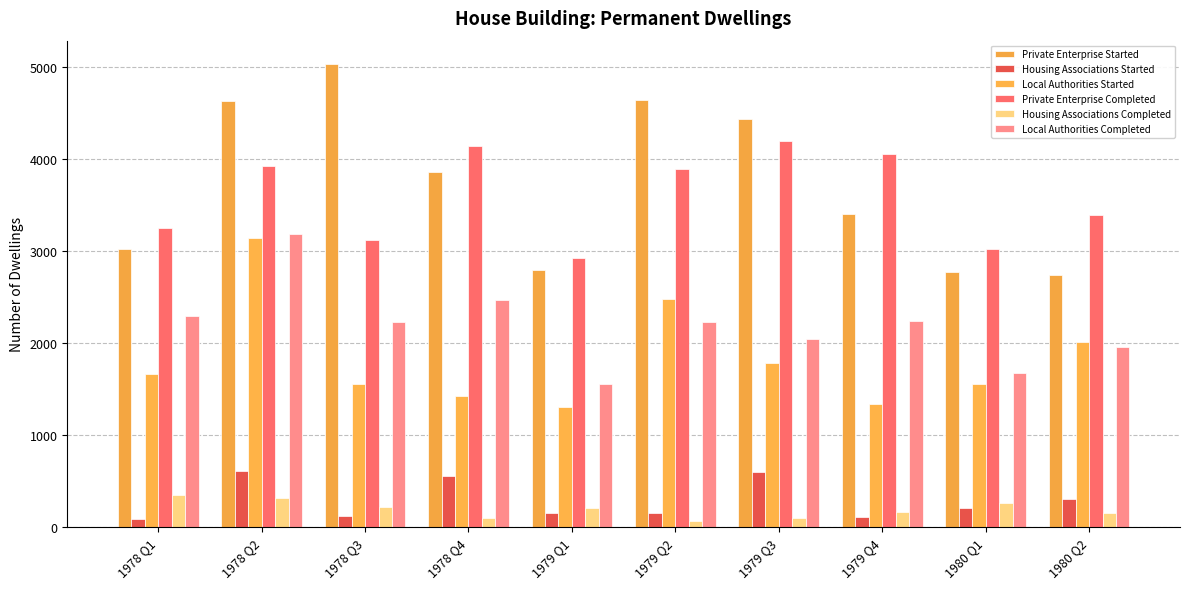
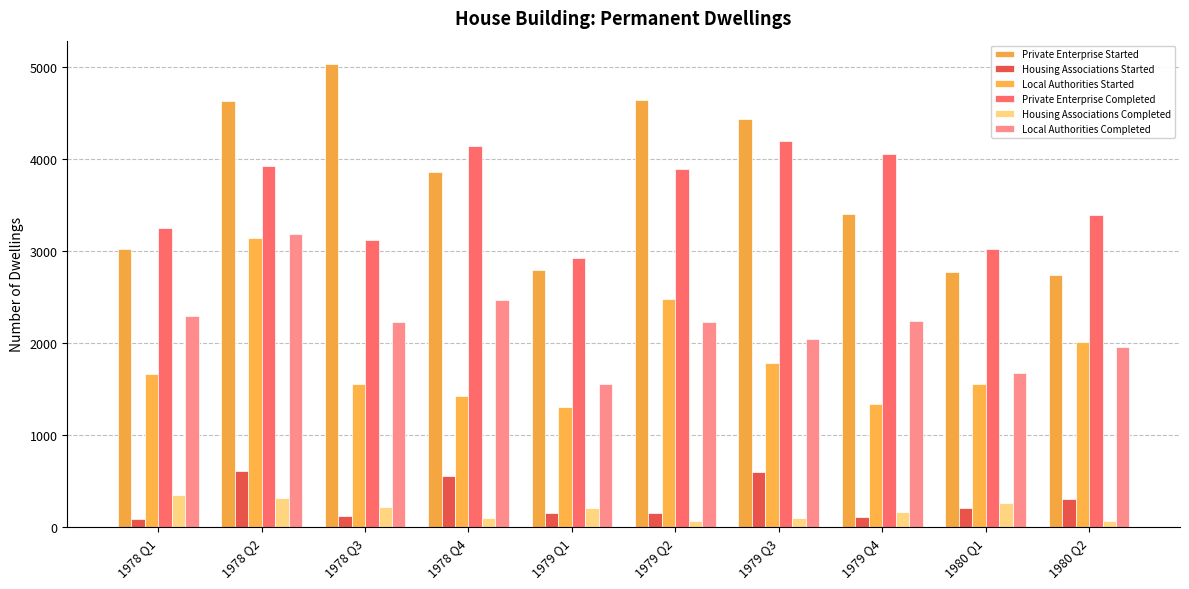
Housing Associations Completed, 1980 Q2: 200 -> 100
